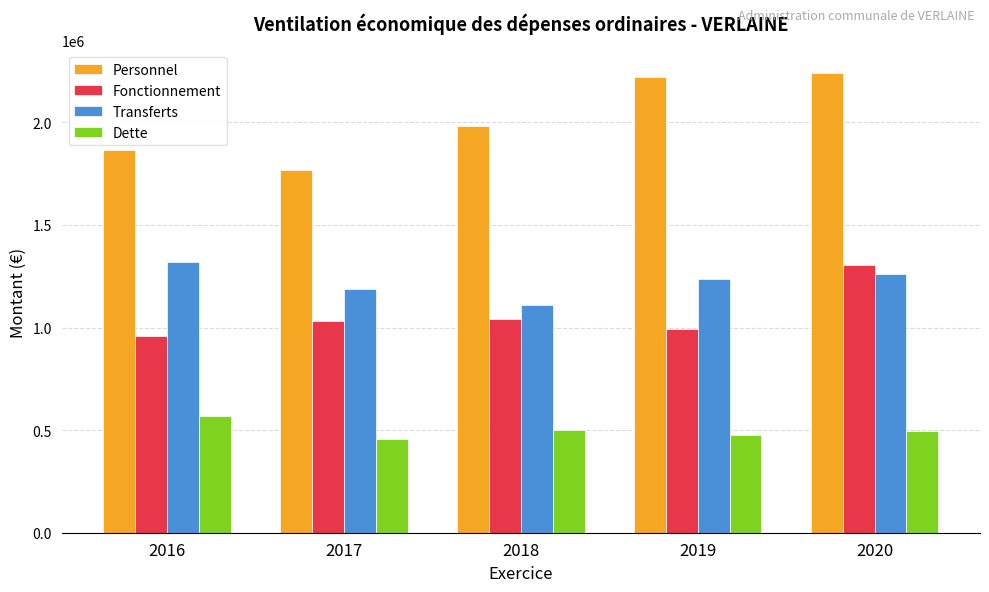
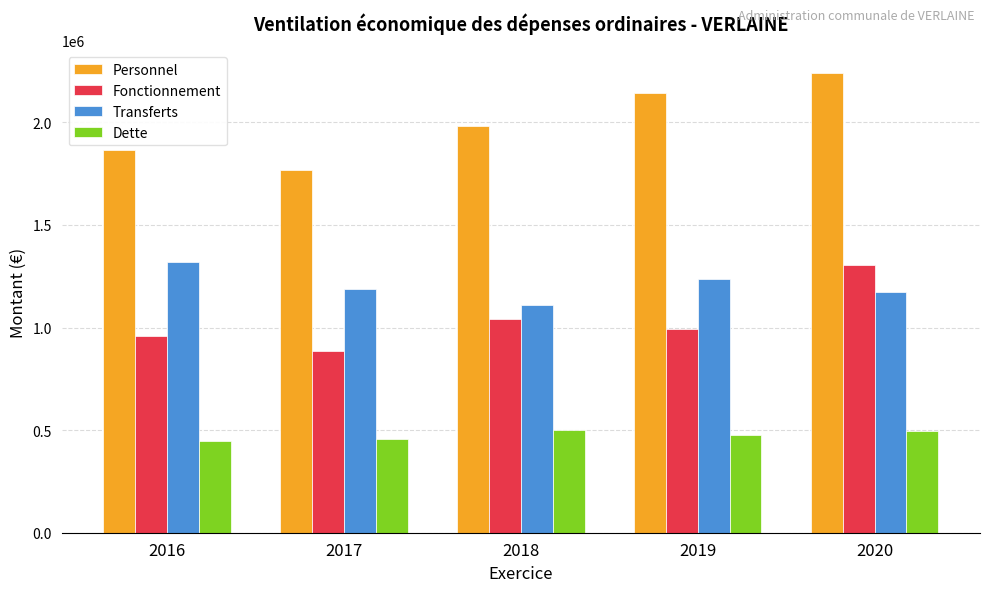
Dette, 2016: 570000 -> 440000
Fonctionnement, 2017: 1030000 -> 890000
Personnel, 2019: 2220000 -> 2150000
Transferts, 2020: 1260000 -> 1170000
